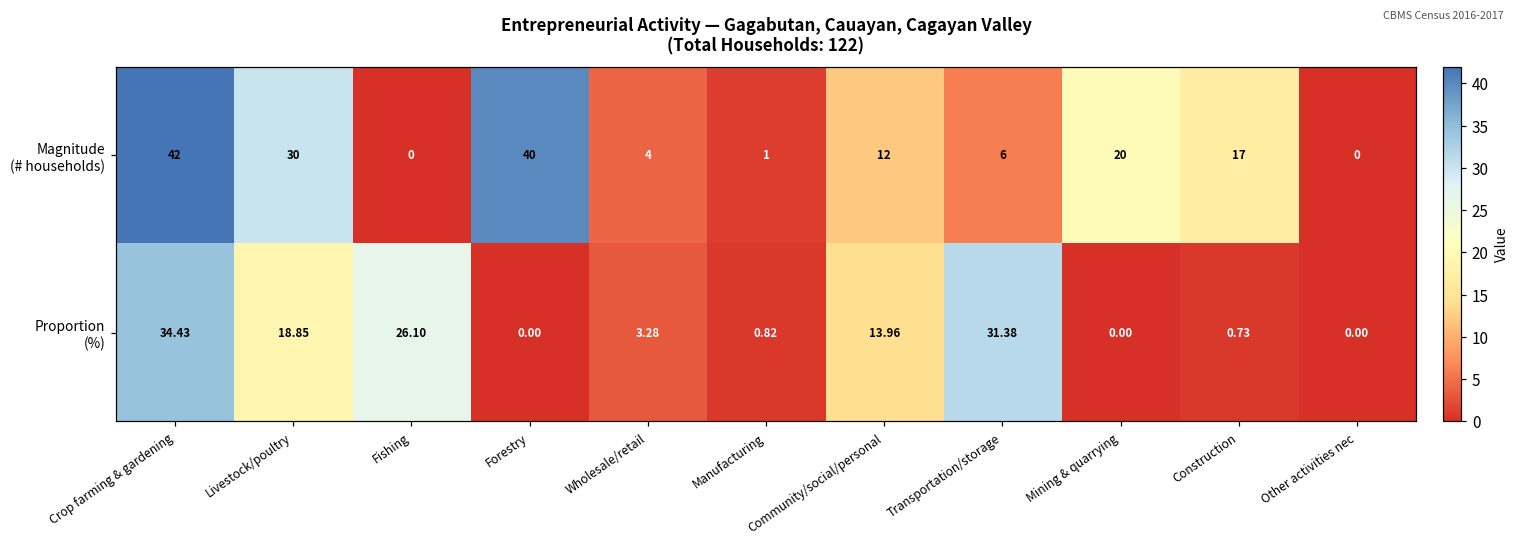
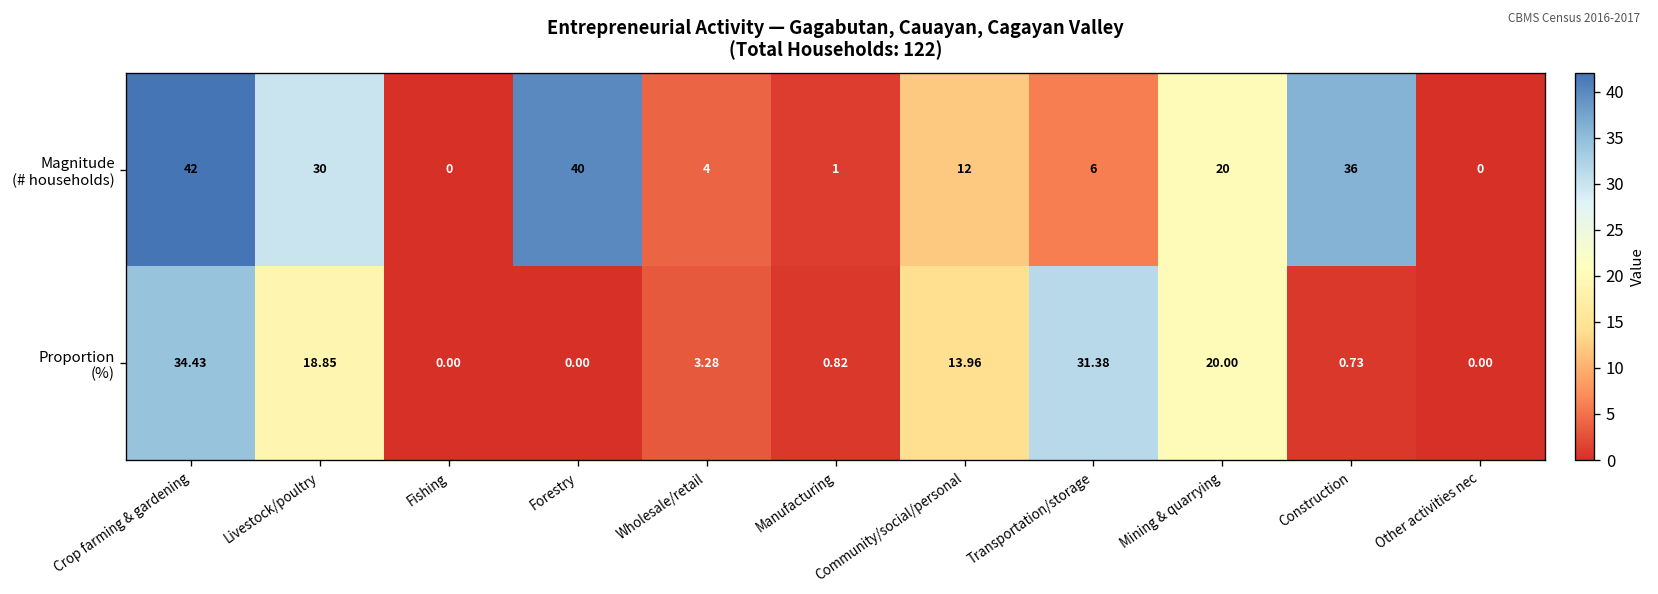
Magnitude (# households), Construction: 17 -> 36
Proportion (%), Fishing: 26.10 -> 0.00
Proportion (%), Mining & quarrying: 0.00 -> 20.00
